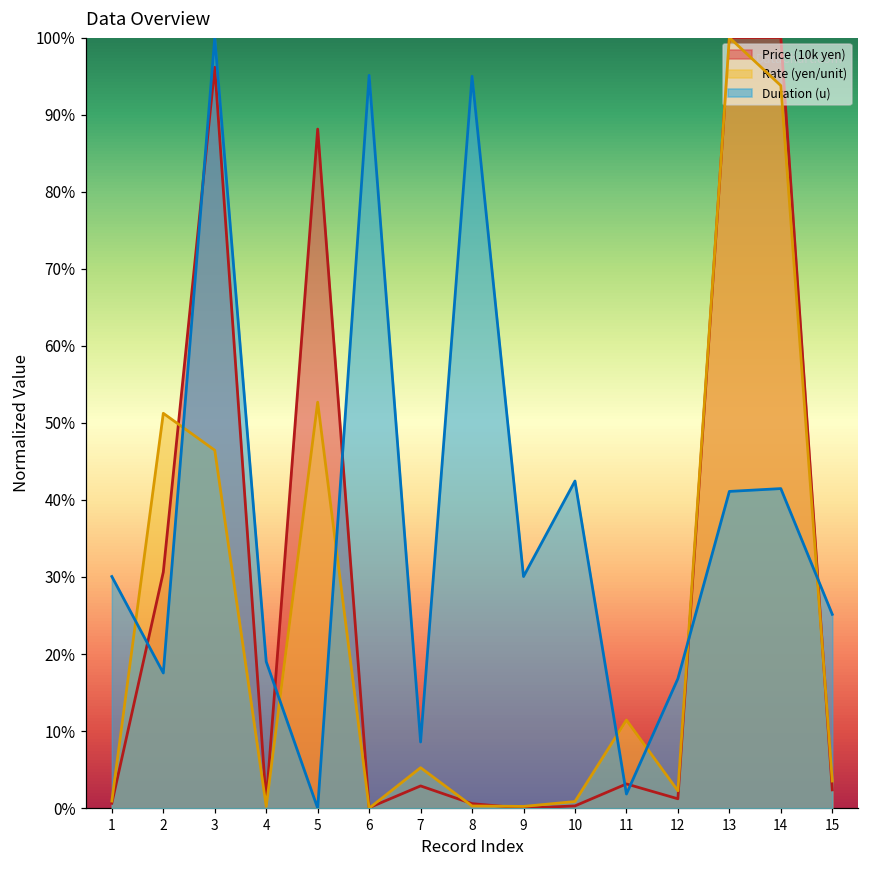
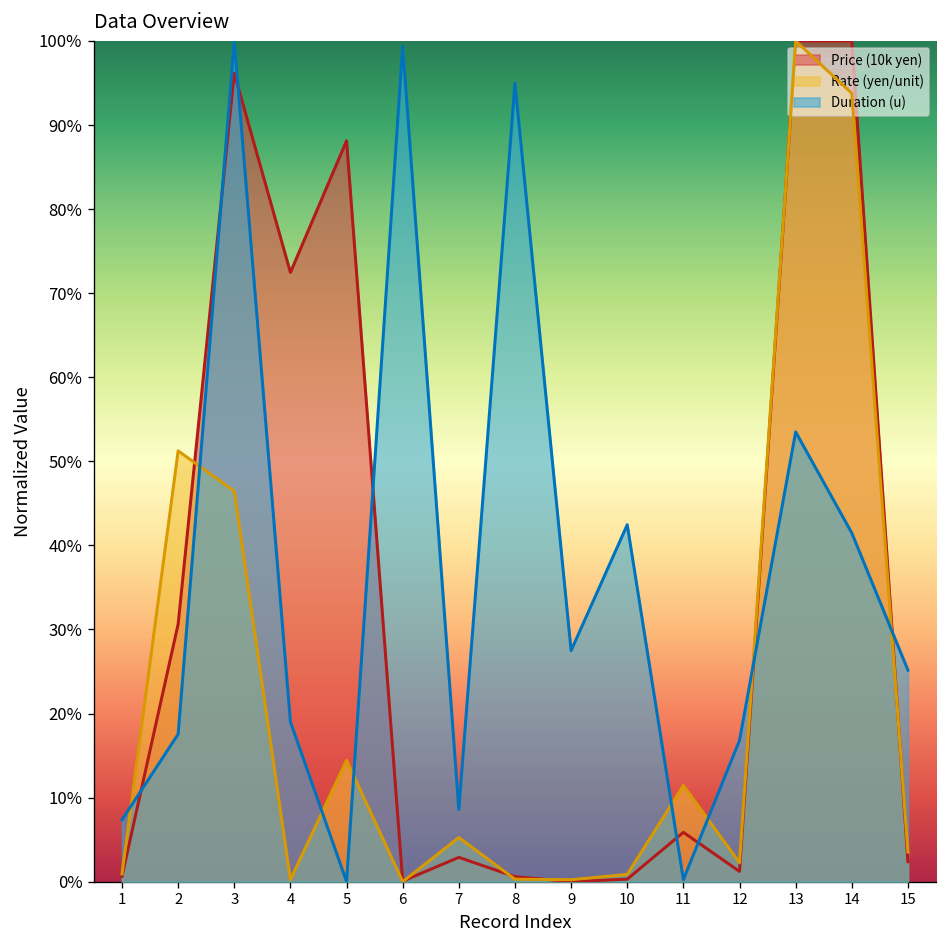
Duration (u), 1: 30% -> 7%
Price (10k yen), 4: 1% -> 72%
Rate (yen/unit), 5: 53% -> 14%
Duration (u), 6: 95% -> 99%
Duration (u), 9: 30% -> 27%
Price (10k yen), 11: 3% -> 6%
Duration (u), 11: 2% -> 0%
Duration (u), 13: 41% -> 53%
